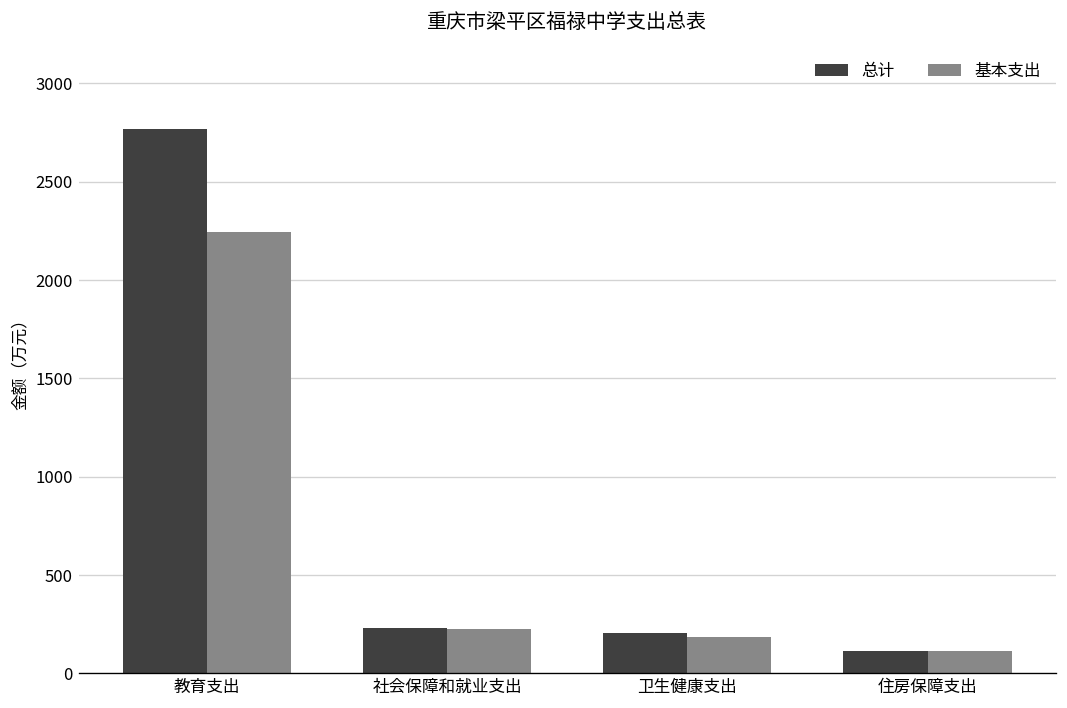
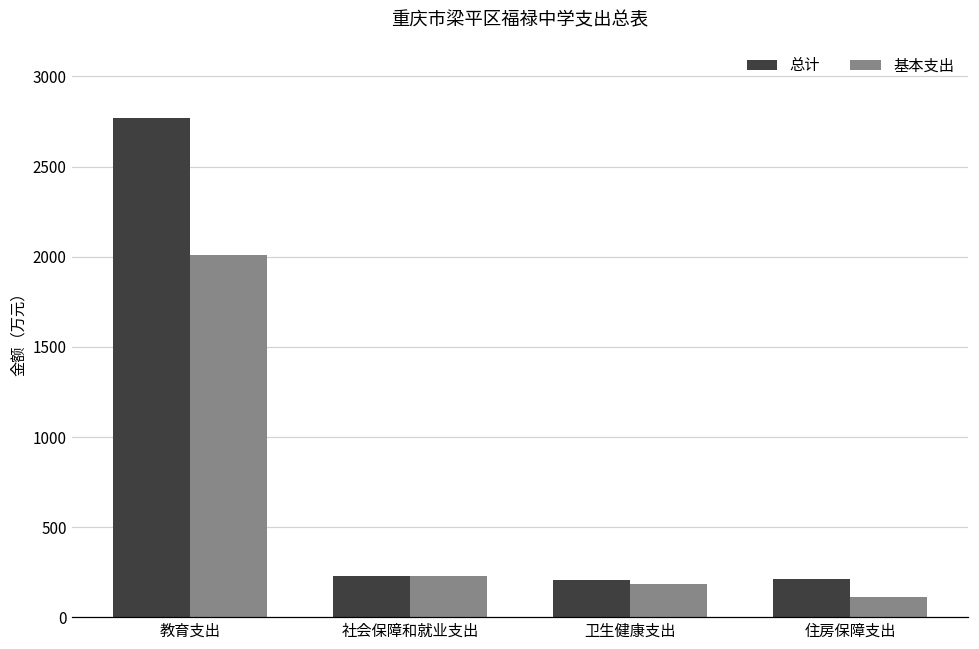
基本支出, 教育支出: 2250 -> 2010
总计, 住房保障支出: 110 -> 210
